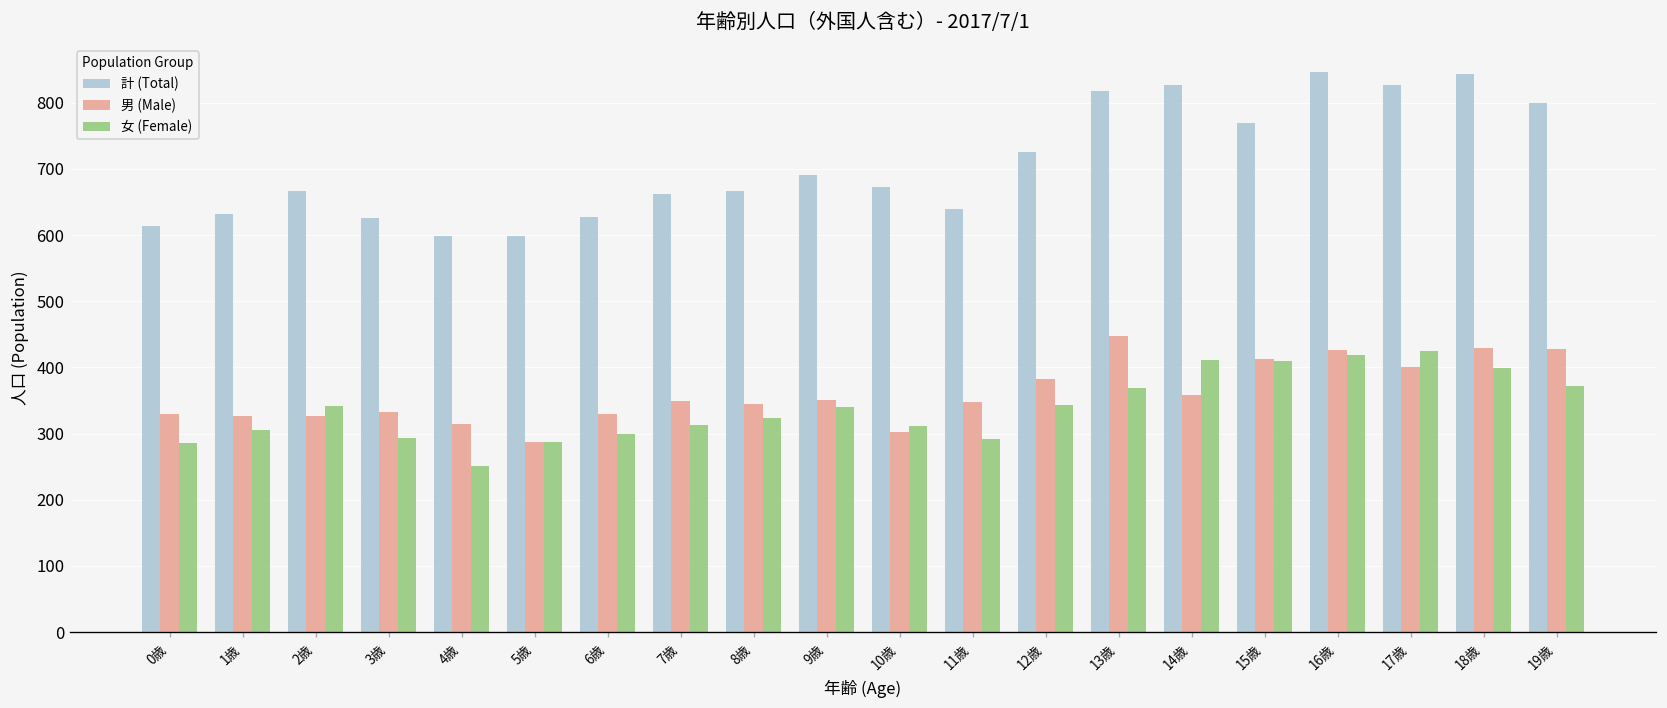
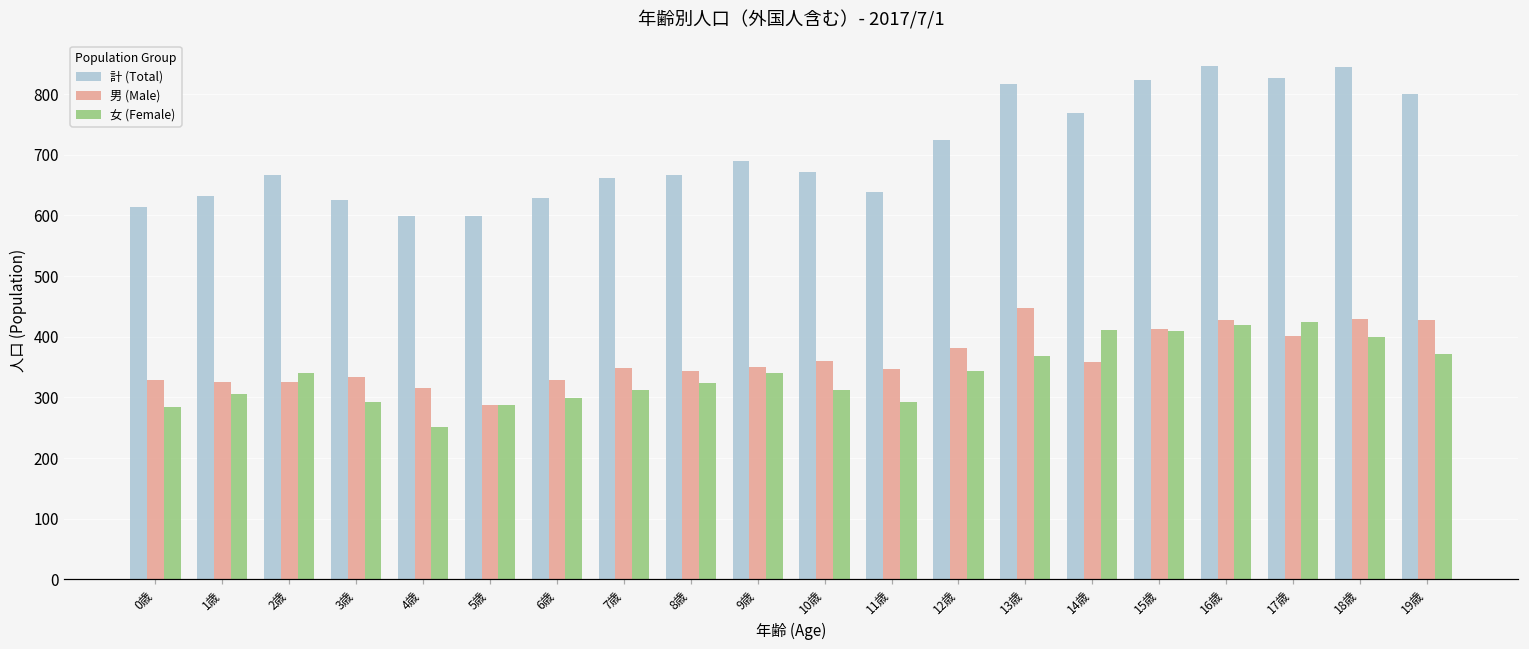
男 (Male), 10歳: 300 -> 360
計 (Total), 14歳: 830 -> 770
計 (Total), 15歳: 770 -> 820
